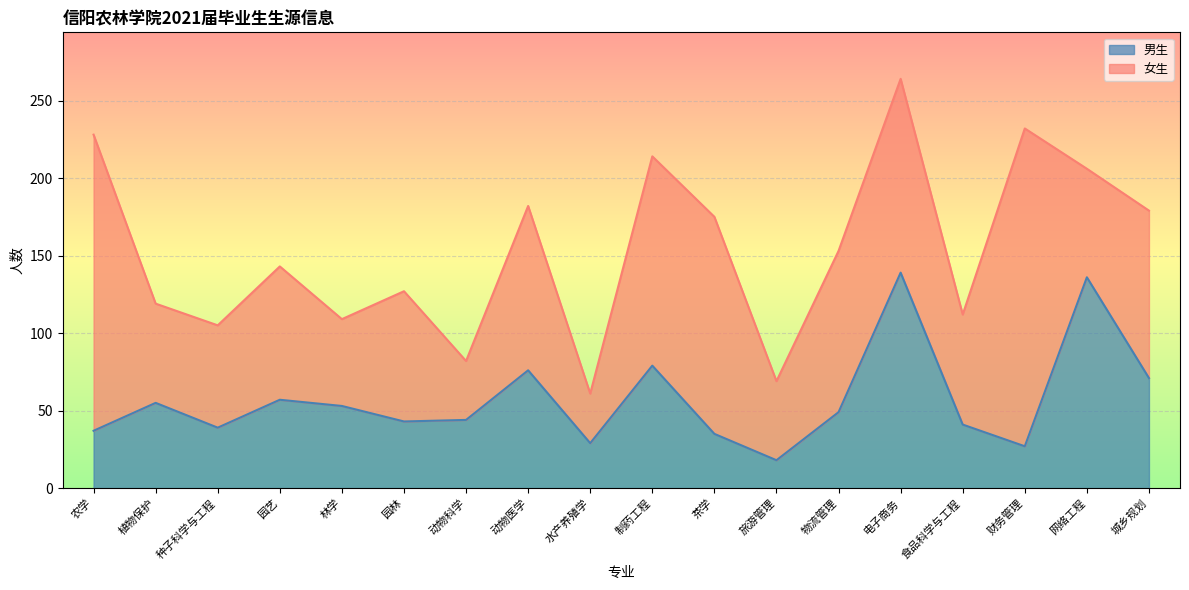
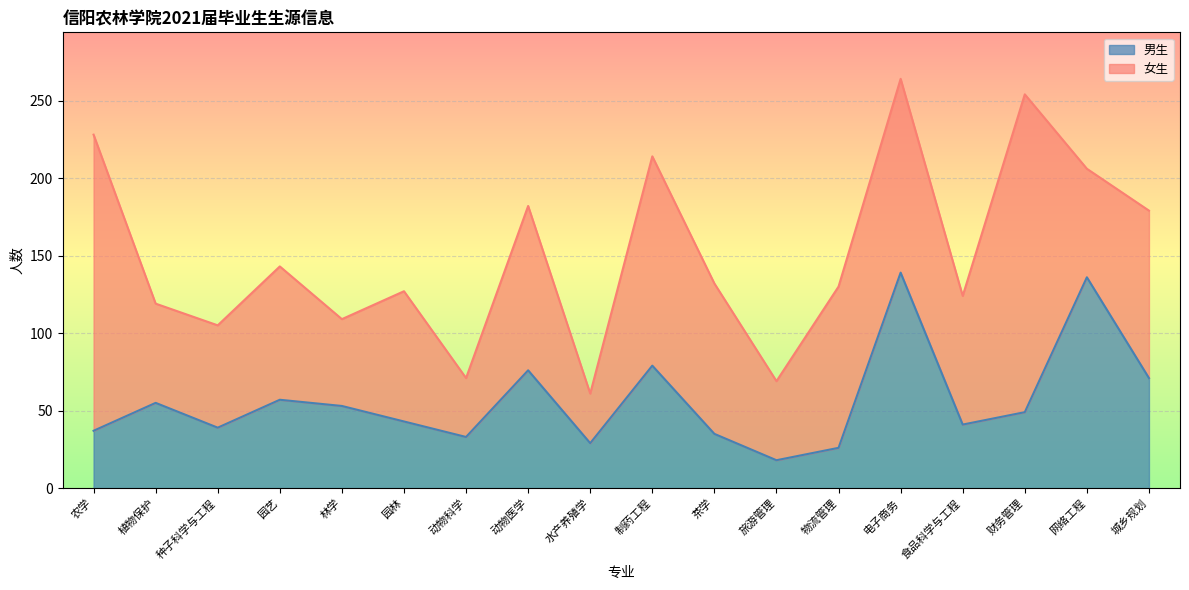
男生, 动物科学: 44 -> 33
女生, 茶学: 140 -> 97
男生, 物流管理: 49 -> 26
女生, 食品科学与工程: 71 -> 83
男生, 财务管理: 27 -> 49
